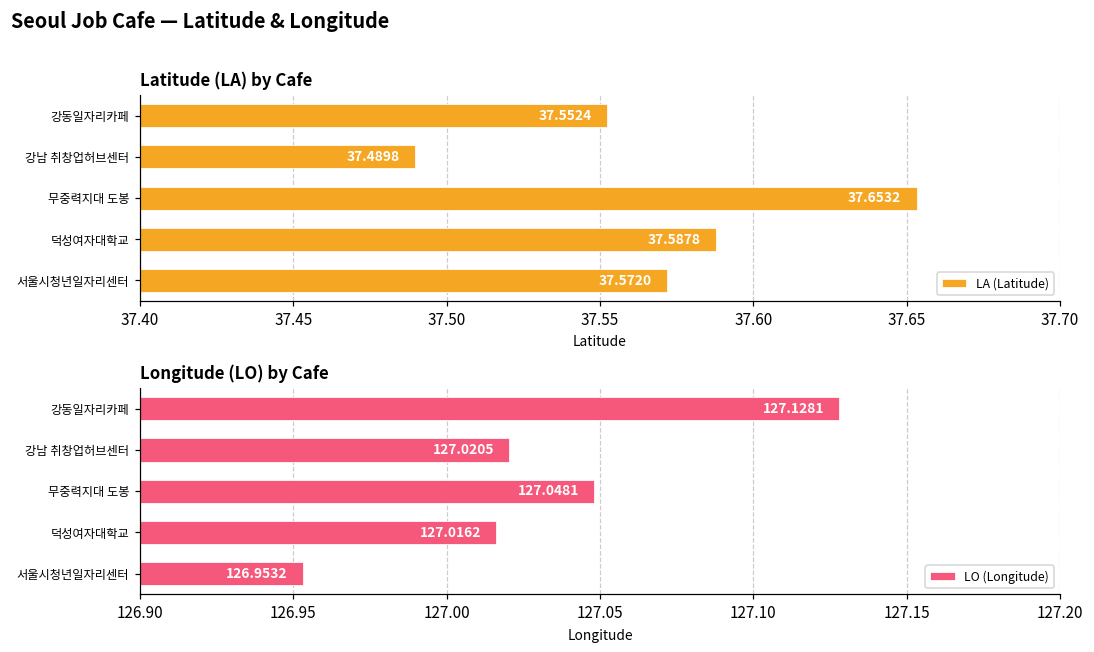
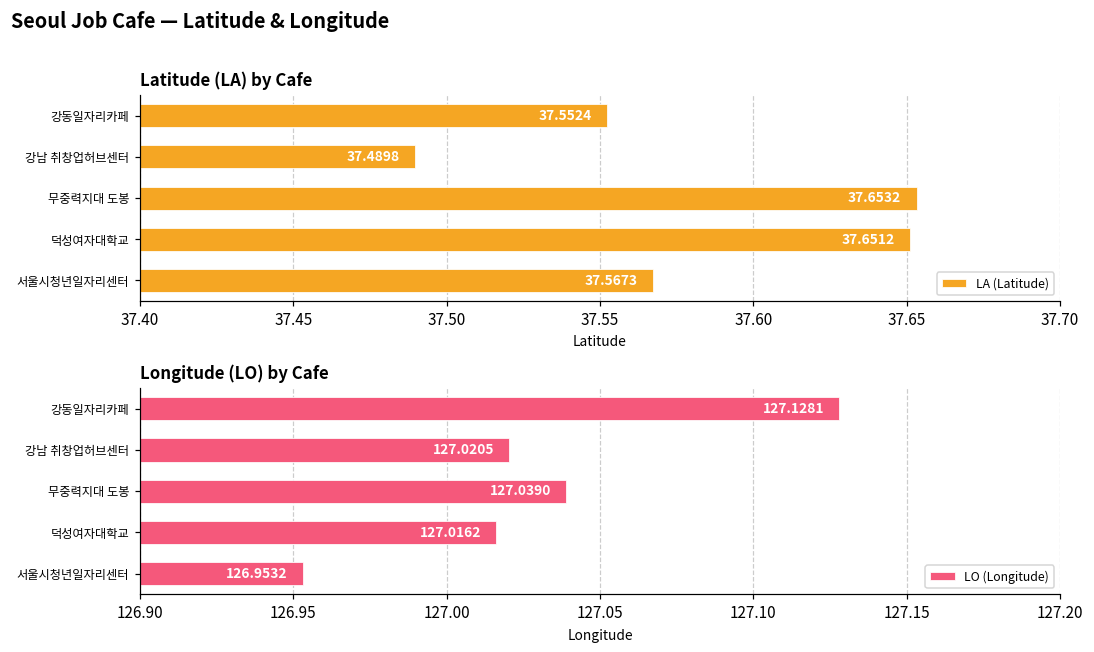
Latitude (LA) by Cafe, 덕성여자대학교: 37.5878 -> 37.6512
Latitude (LA) by Cafe, 서울시청년일자리센터: 37.5720 -> 37.5673
Longitude (LO) by Cafe, 무중력지대 도봉: 127.0481 -> 127.0390
